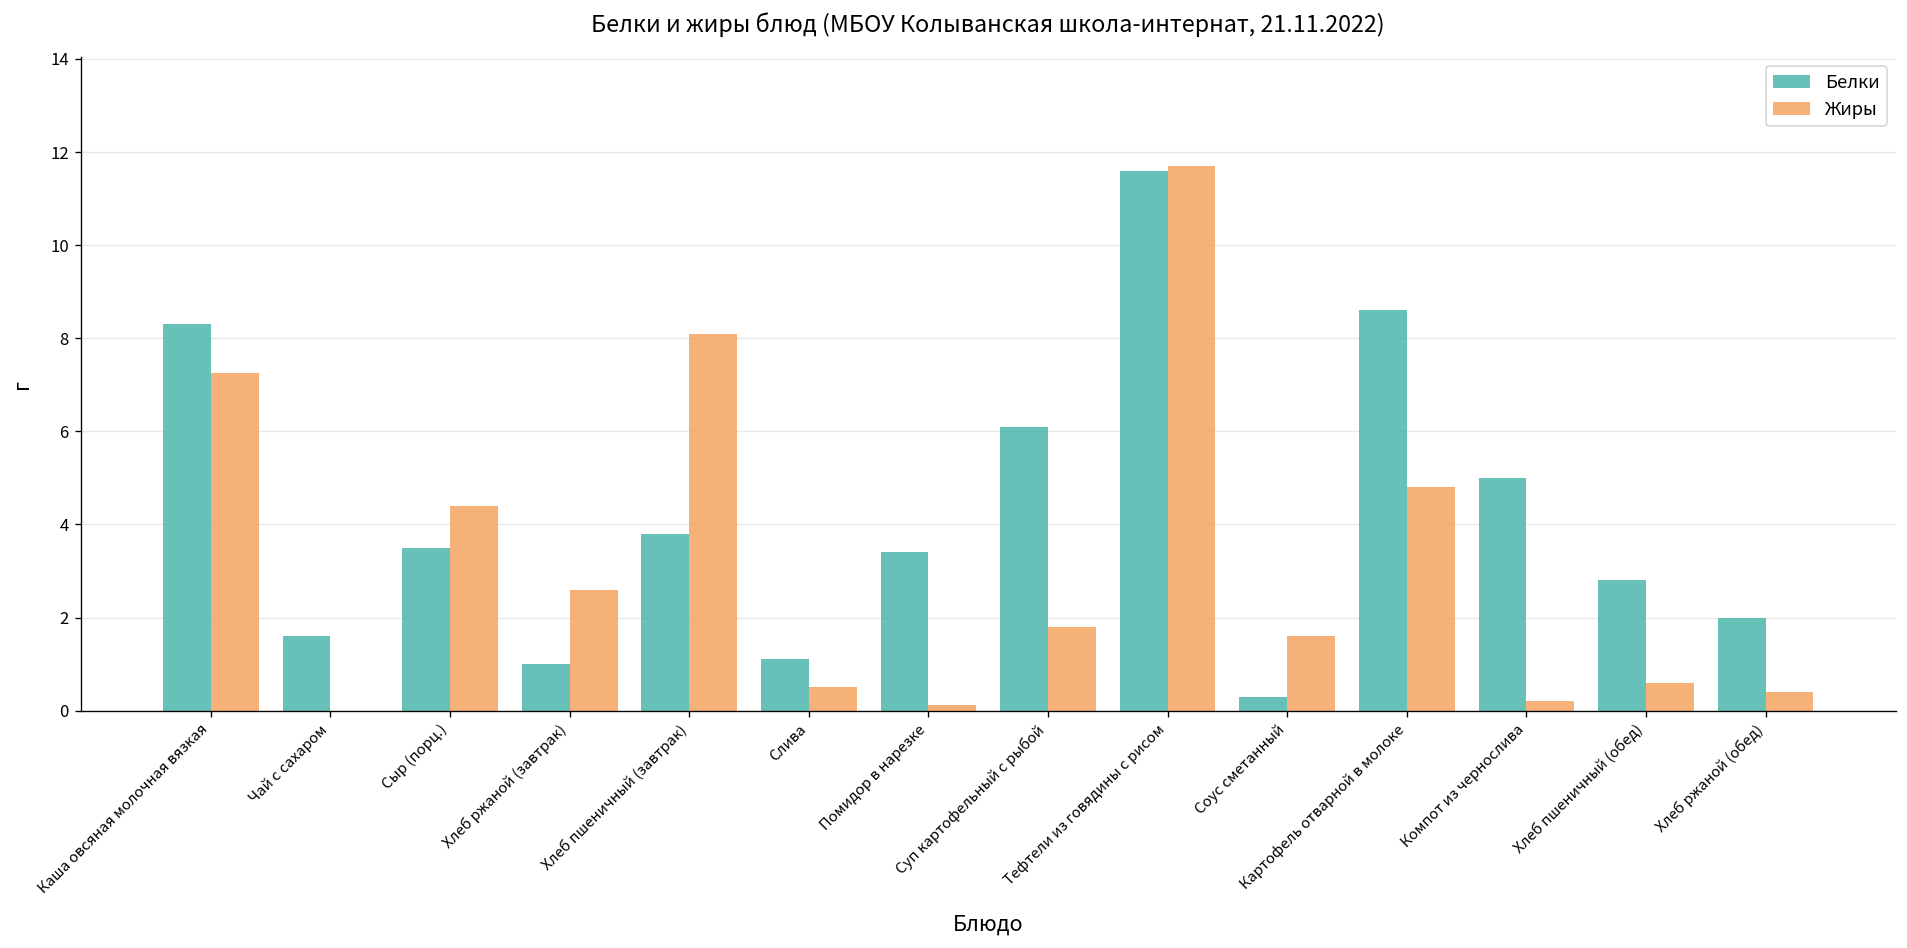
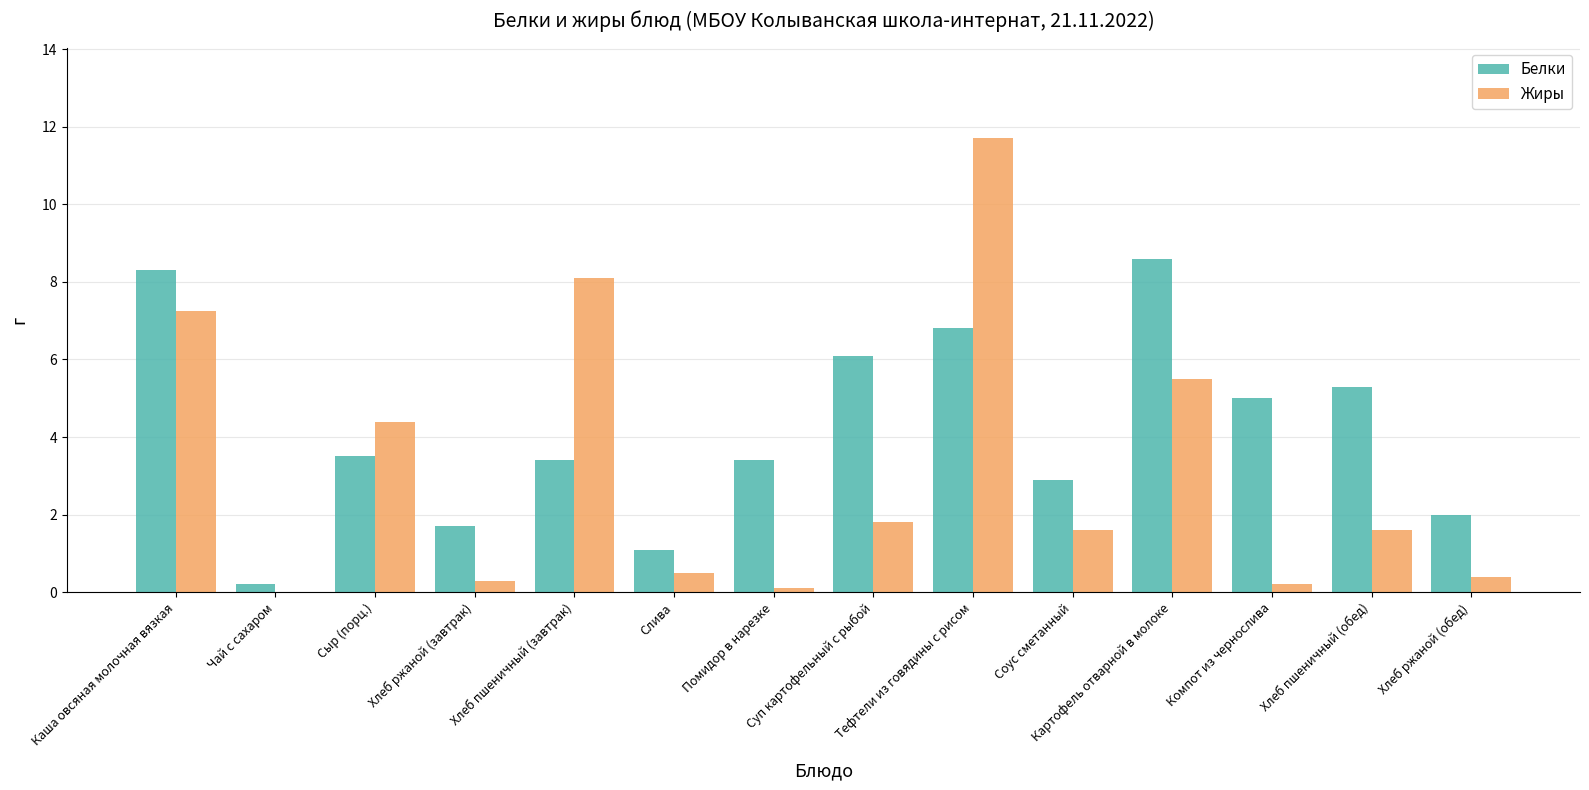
Белки, Чай с сахаром: 1.6 -> 0.2
Белки, Хлеб ржаной (завтрак): 1.0 -> 1.7
Жиры, Хлеб ржаной (завтрак): 2.6 -> 0.3
Белки, Хлеб пшеничный (завтрак): 3.8 -> 3.4
Белки, Тефтели из говядины с рисом: 11.6 -> 6.8
Белки, Соус сметанный: 0.3 -> 2.9
Жиры, Картофель отварной в молоке: 4.8 -> 5.5
Белки, Хлеб пшеничный (обед): 2.8 -> 5.3
Жиры, Хлеб пшеничный (обед): 0.6 -> 1.6
